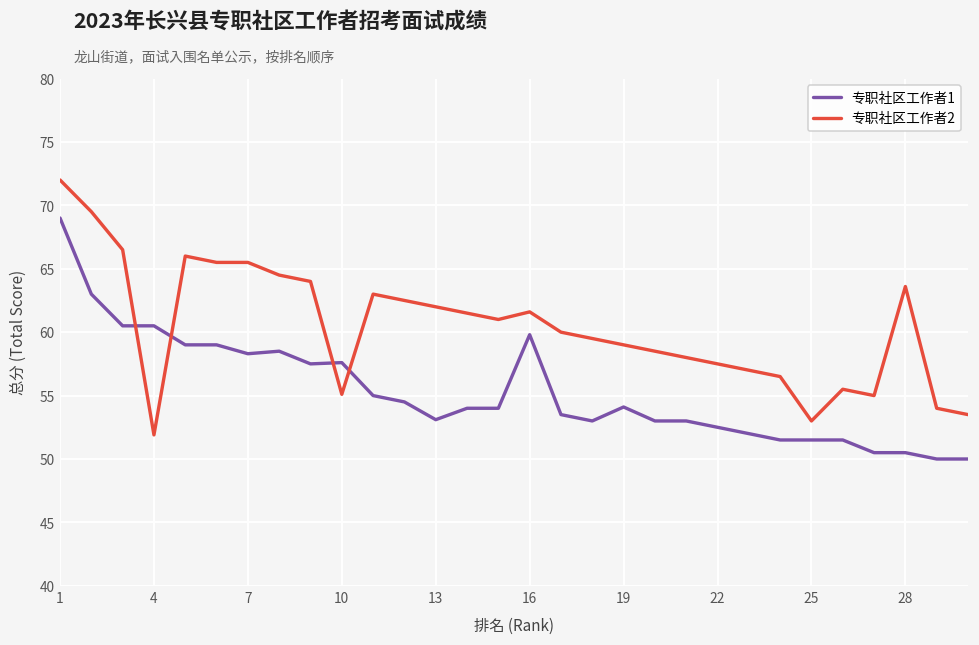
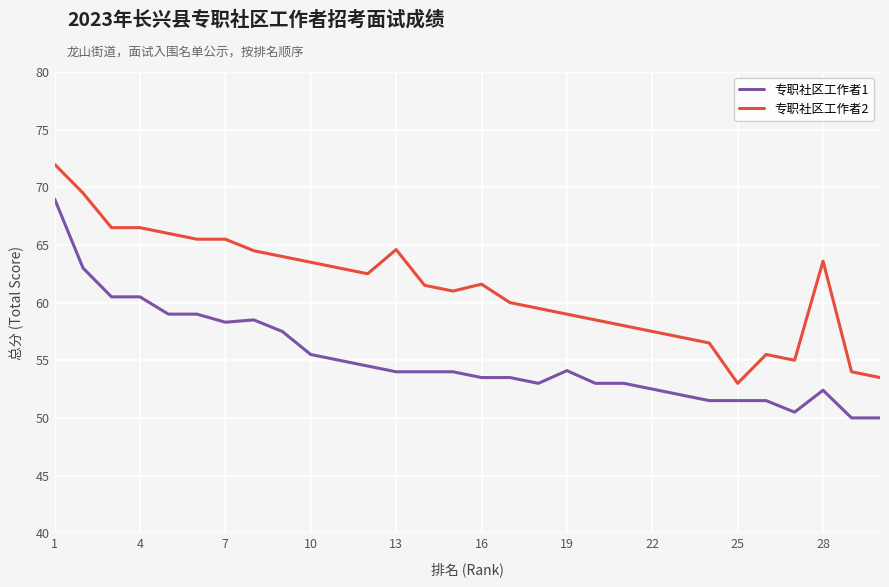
专职社区工作者2, 4: 51.9 -> 66.5
专职社区工作者1, 10: 57.6 -> 55.5
专职社区工作者2, 10: 55.1 -> 63.5
专职社区工作者1, 13: 53.1 -> 54.0
专职社区工作者2, 13: 62.0 -> 64.6
专职社区工作者1, 16: 59.8 -> 53.5
专职社区工作者1, 28: 50.5 -> 52.4
